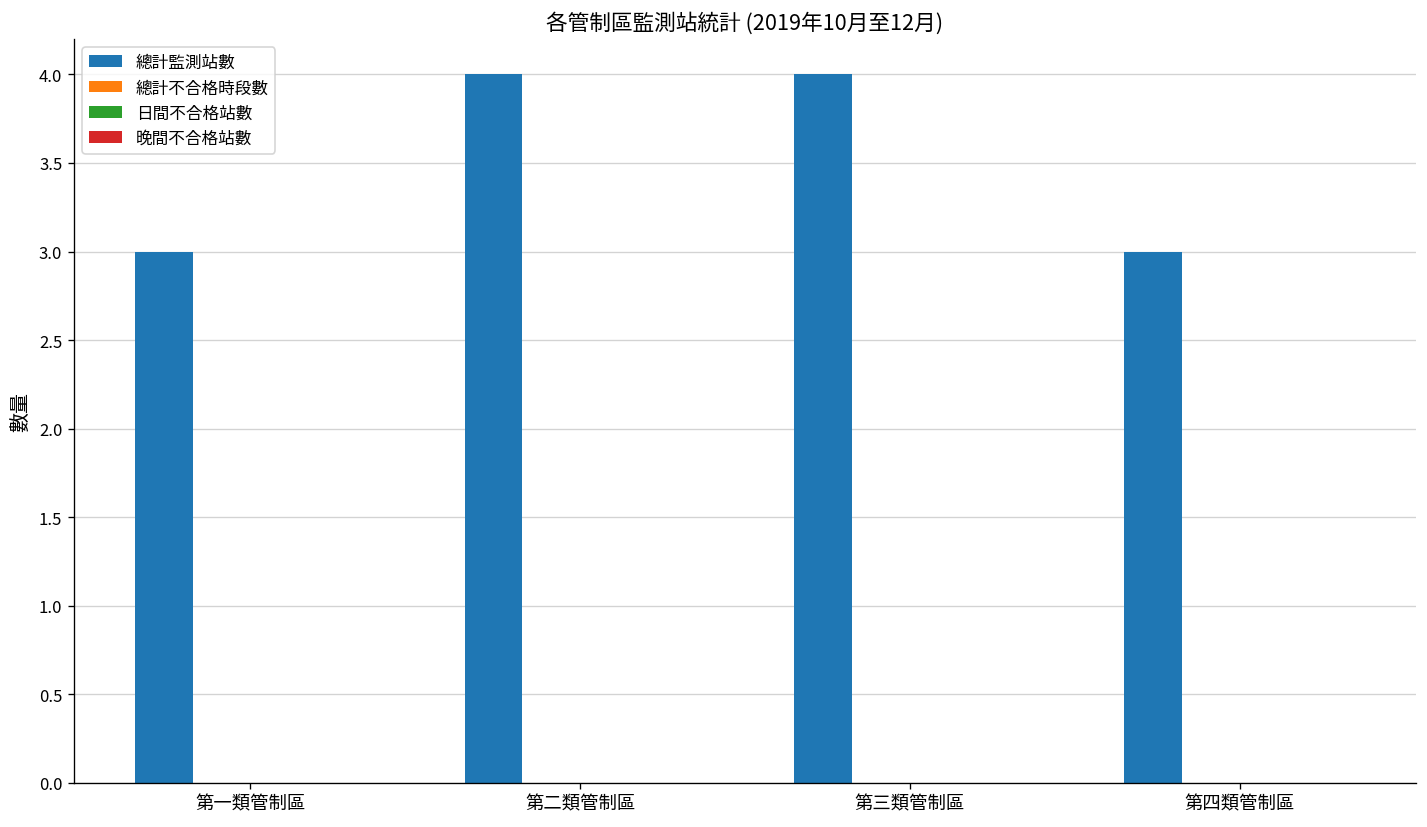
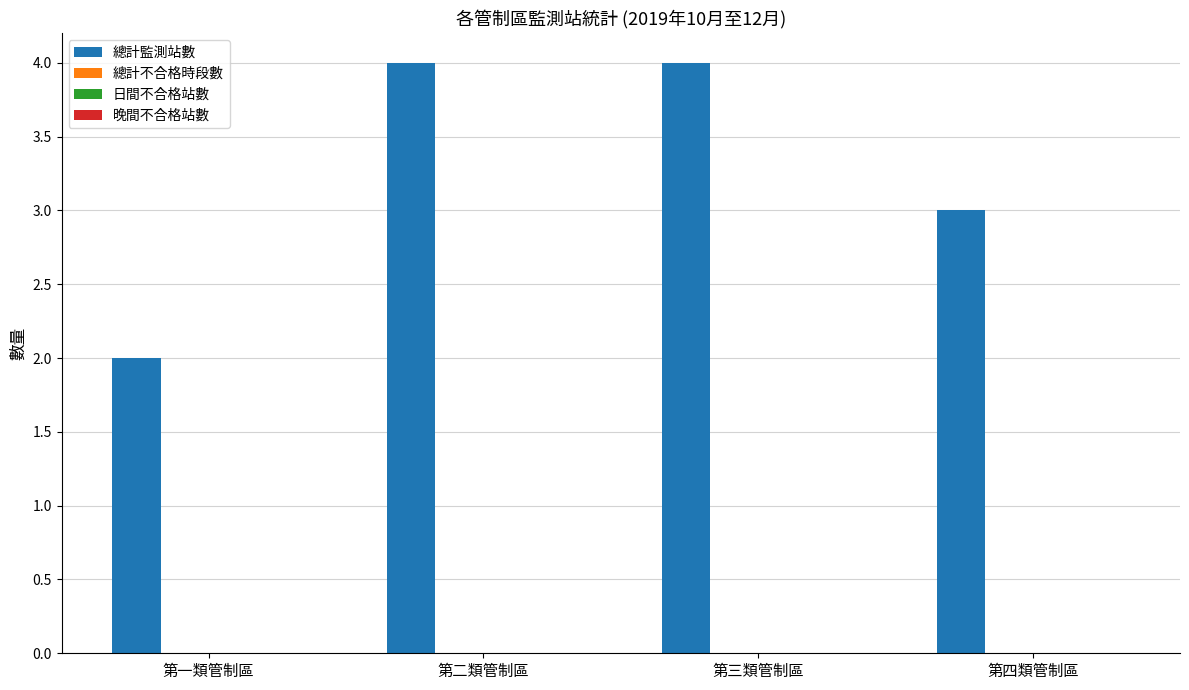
總計監測站數, 第一類管制區: 3 -> 2
